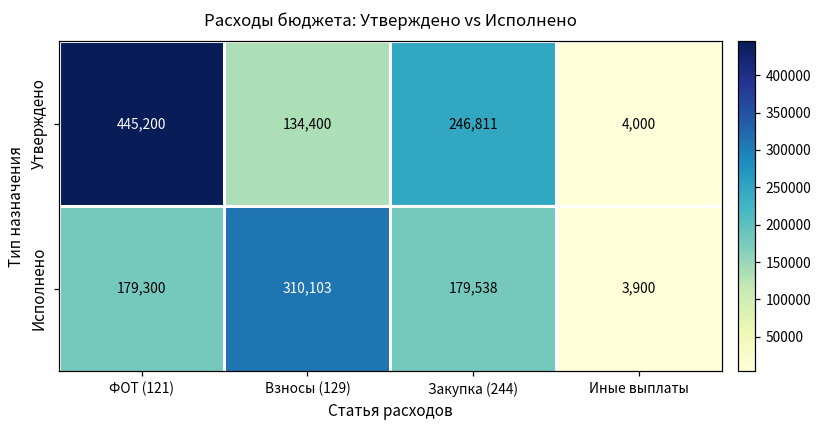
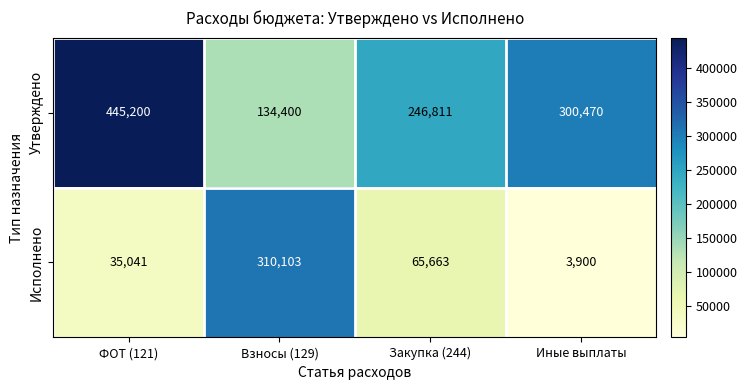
Утверждено, Иные выплаты: 4,000 -> 300,470
Исполнено, ФОТ (121): 179,300 -> 35,041
Исполнено, Закупка (244): 179,538 -> 65,663
